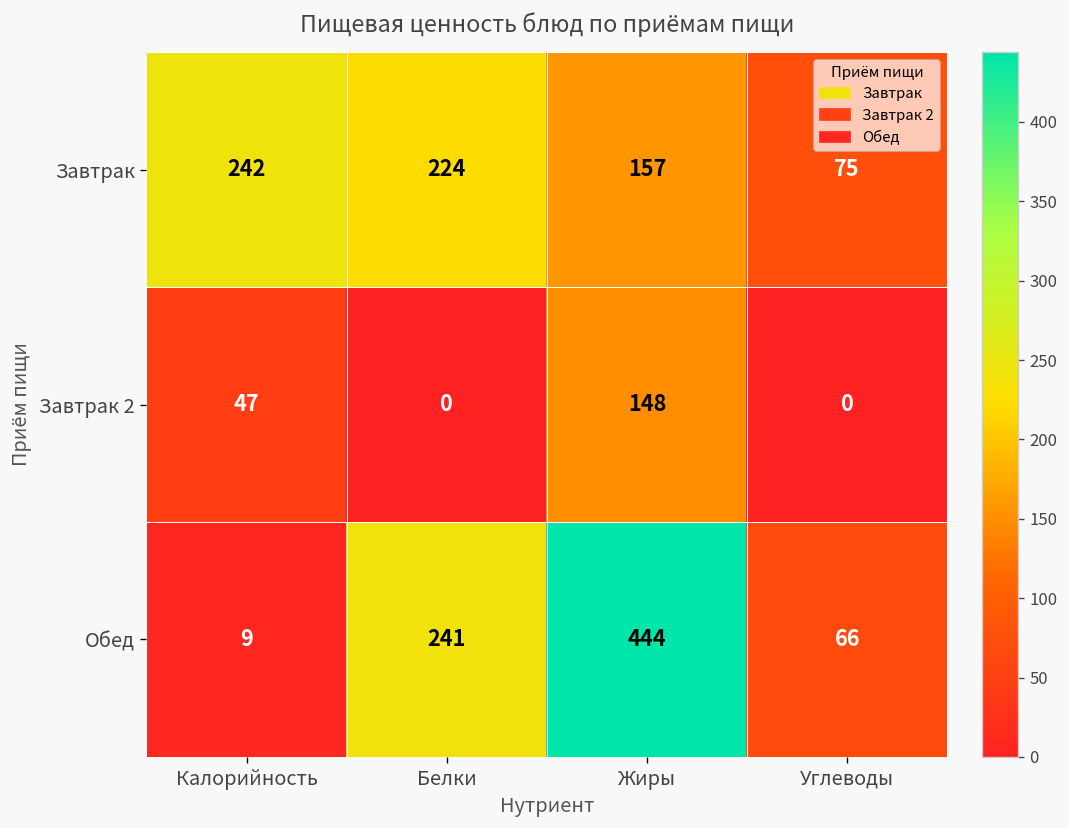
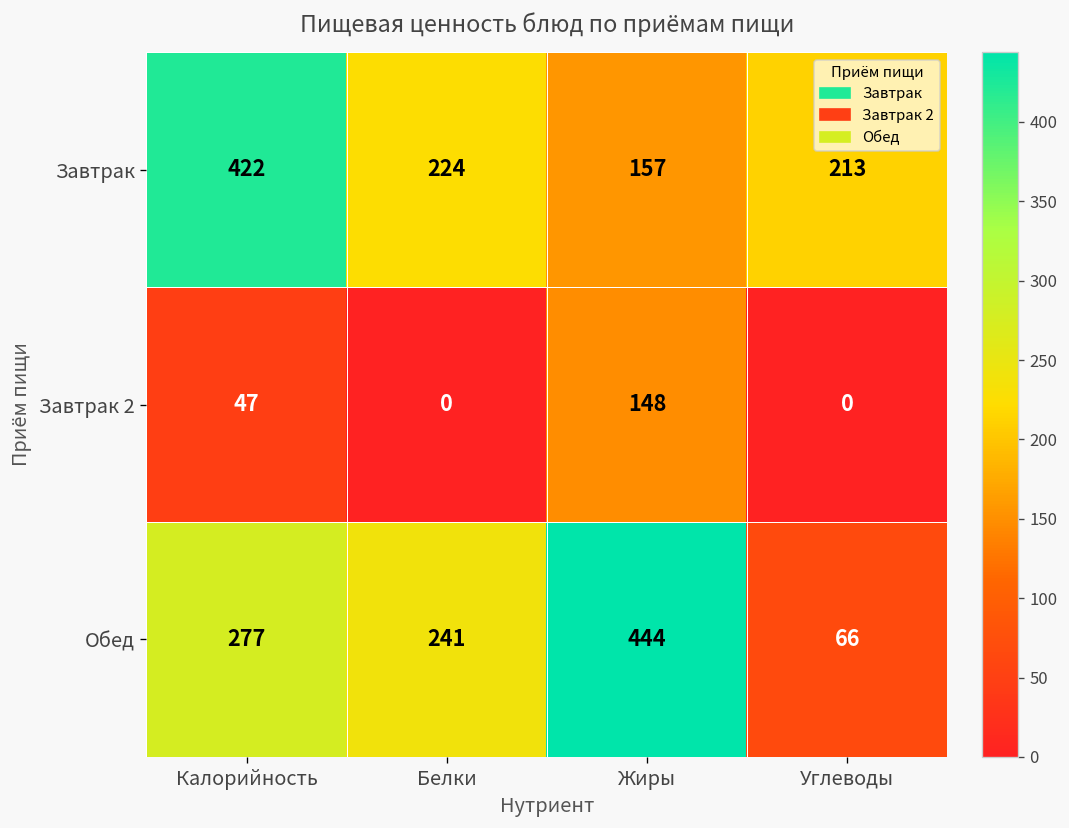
Завтрак, Калорийность: 242 -> 422
Завтрак, Углеводы: 75 -> 213
Обед, Калорийность: 9 -> 277
